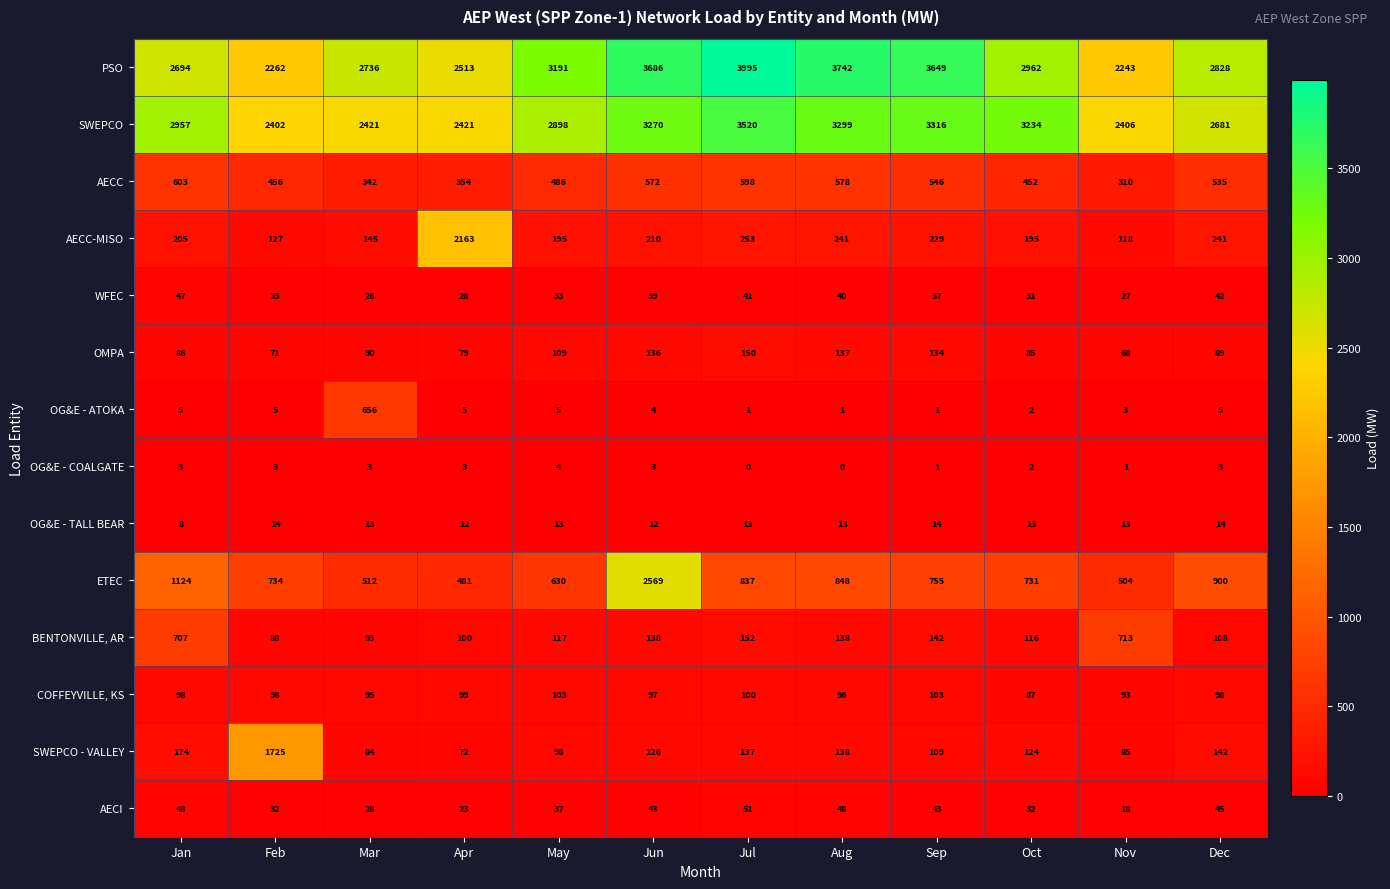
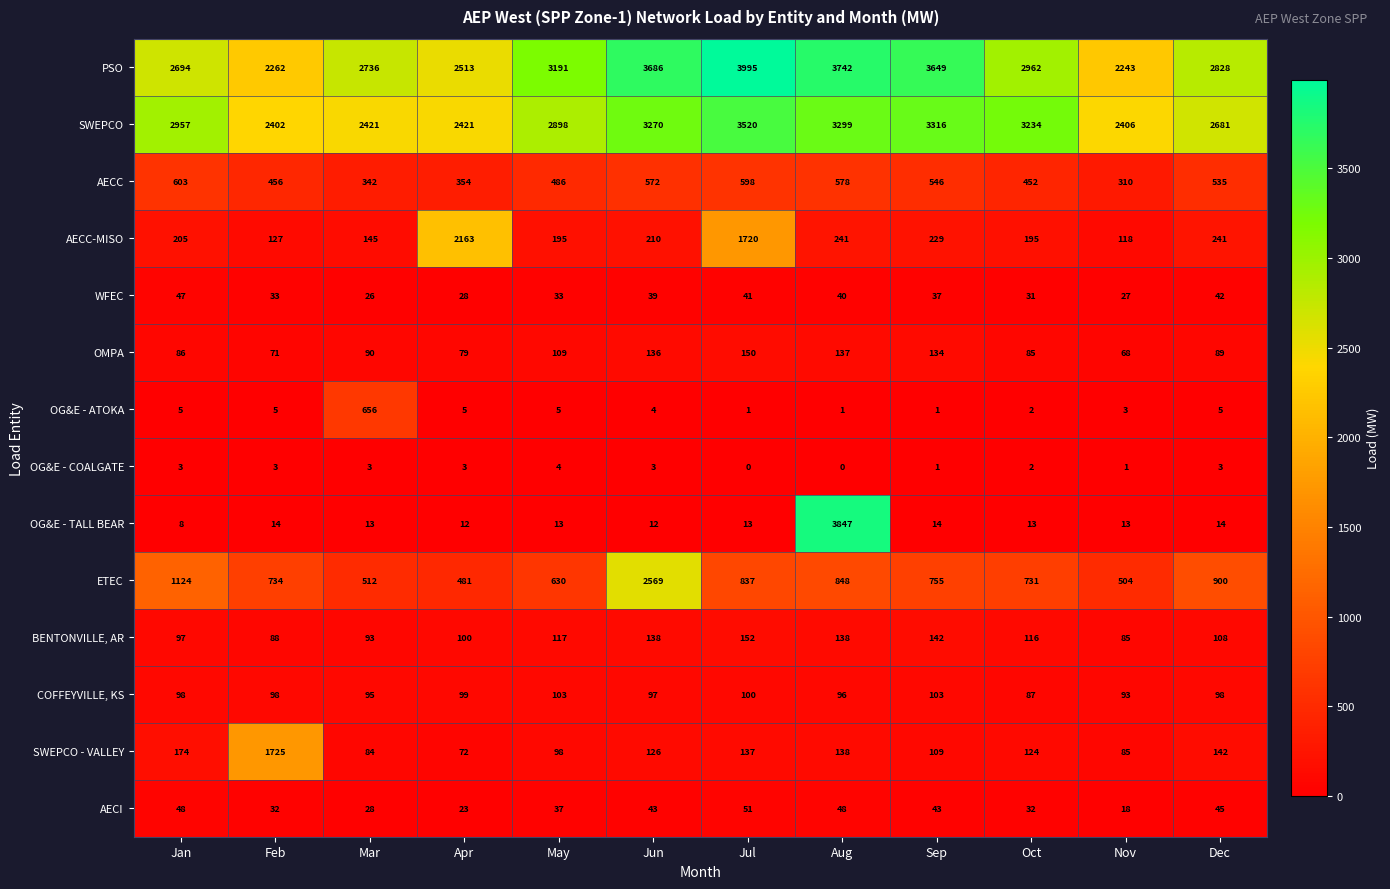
AECC-MISO, Jul: 253 -> 1720
OG&E - TALL BEAR, Aug: 13 -> 3847
BENTONVILLE, AR, Jan: 707 -> 97
BENTONVILLE, AR, Nov: 713 -> 85
